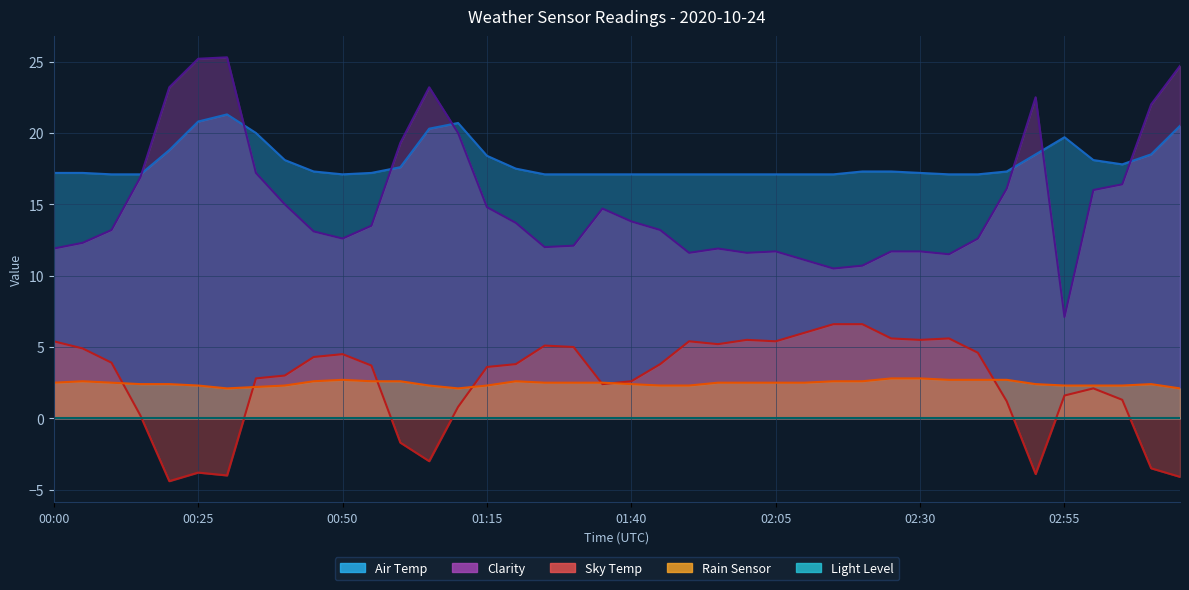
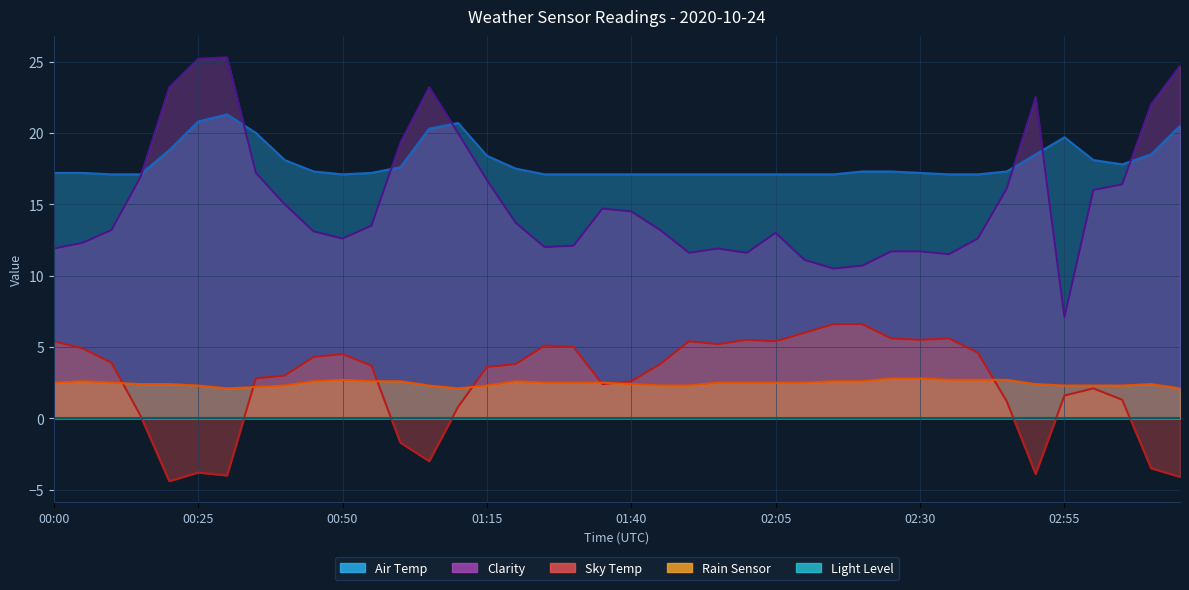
Clarity, 01:15: 14.8 -> 16.7
Clarity, 01:40: 13.8 -> 14.5
Clarity, 02:05: 11.7 -> 13.0
